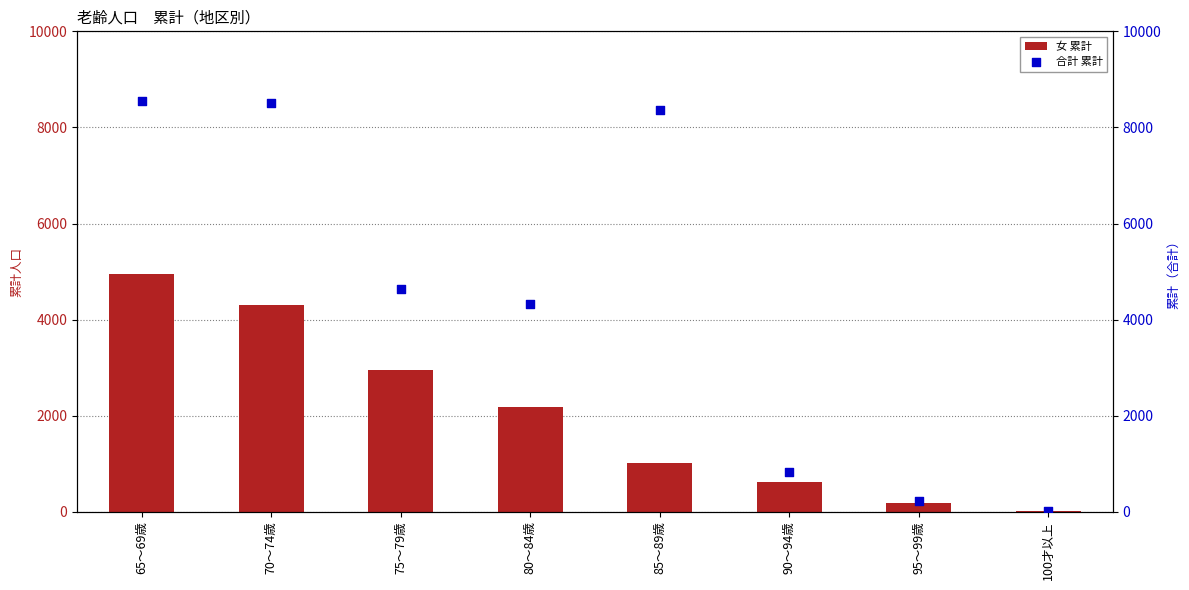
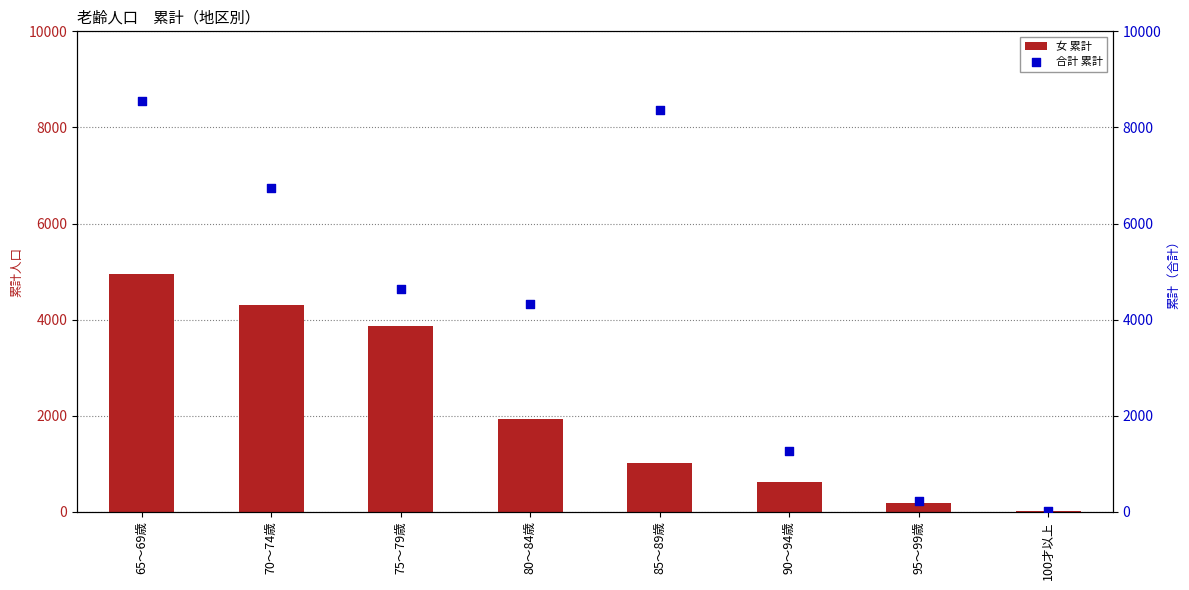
女 累計, 75～79歳: 3000 -> 3900
女 累計, 80～84歳: 2200 -> 1900
合計 累計, 70～74歳: 8500 -> 6700
合計 累計, 90～94歳: 800 -> 1300
